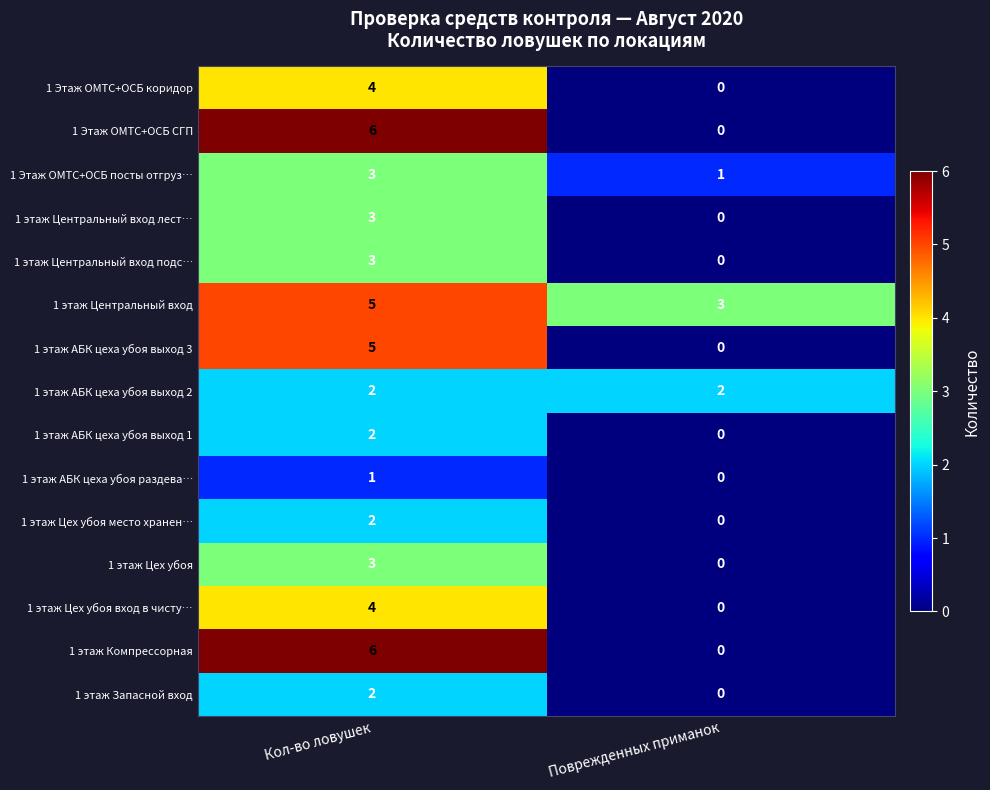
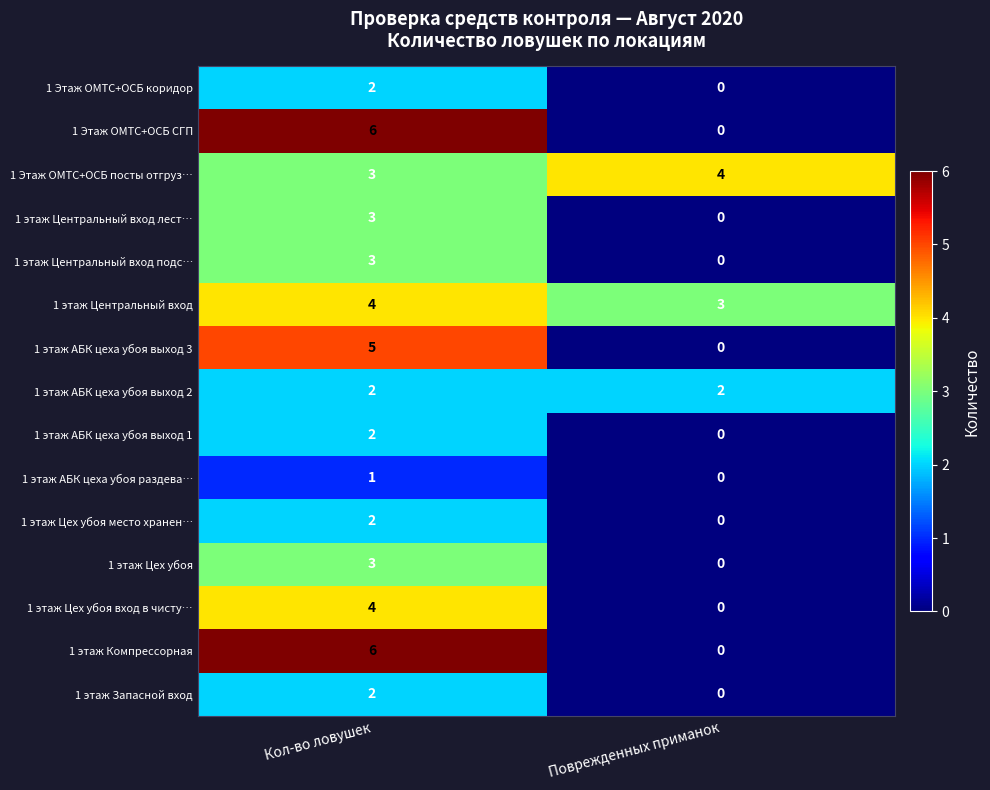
1 Этаж ОМТС+ОСБ коридор, Кол-во ловушек: 4 -> 2
1 Этаж ОМТС+ОСБ посты отгруз…, Поврежденных приманок: 1 -> 4
1 этаж Центральный вход, Кол-во ловушек: 5 -> 4
